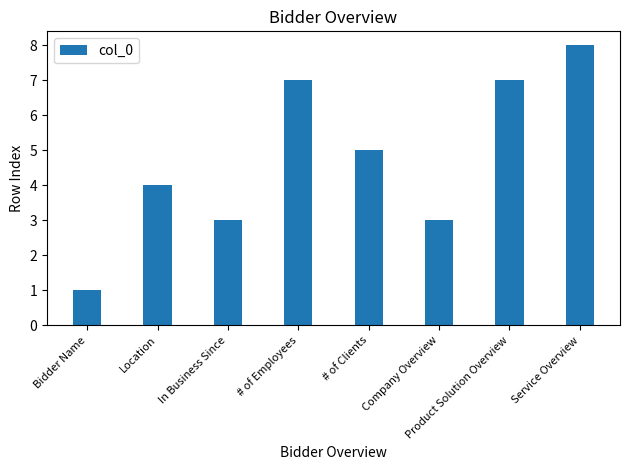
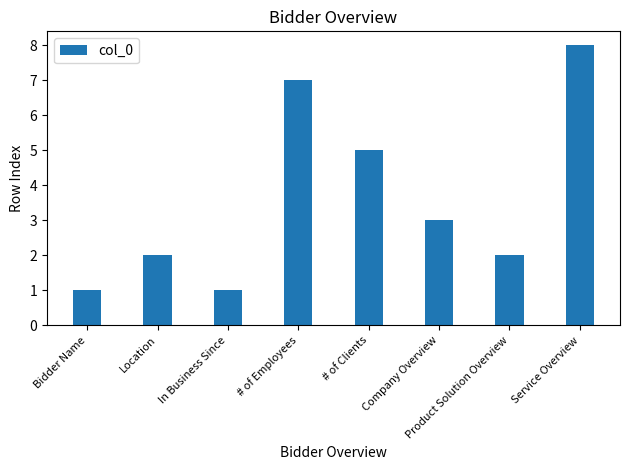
Location: 4 -> 2
In Business Since: 3 -> 1
Product Solution Overview: 7 -> 2
